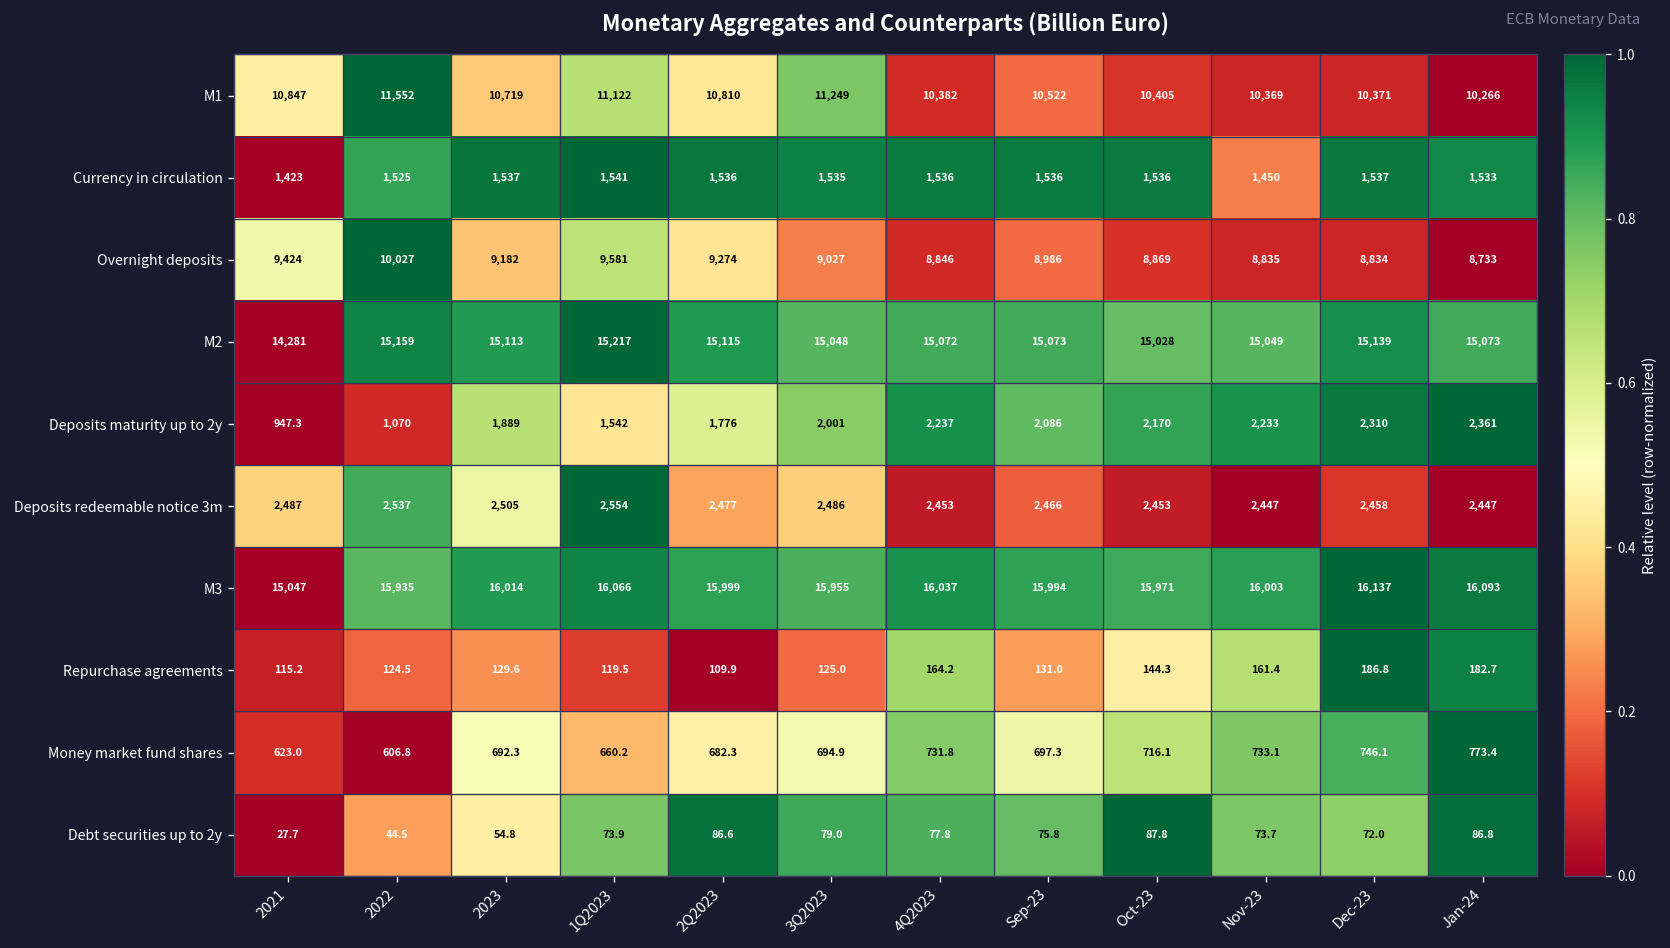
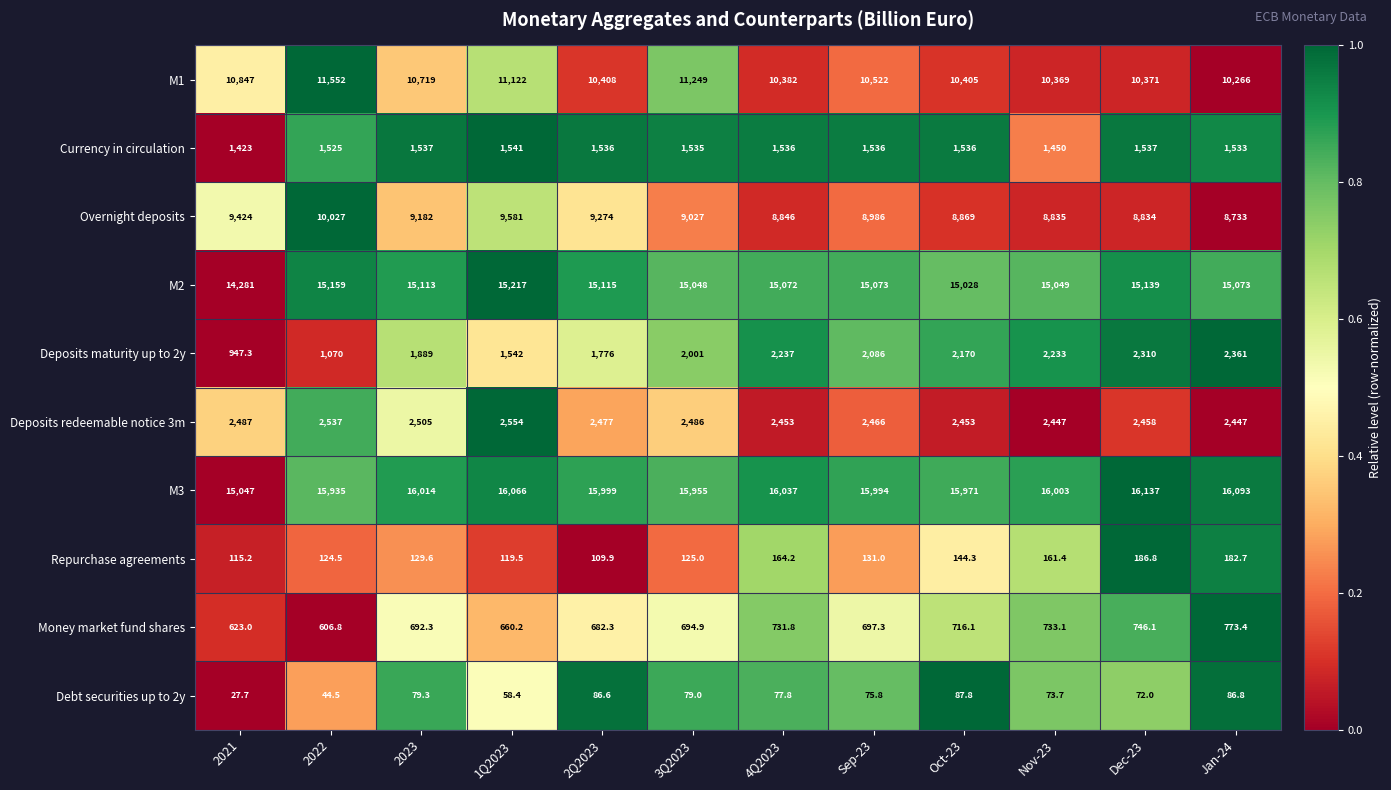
M1, 2Q2023: 10,810 -> 10,408
Debt securities up to 2y, 2023: 54.8 -> 79.3
Debt securities up to 2y, 1Q2023: 73.9 -> 58.4
